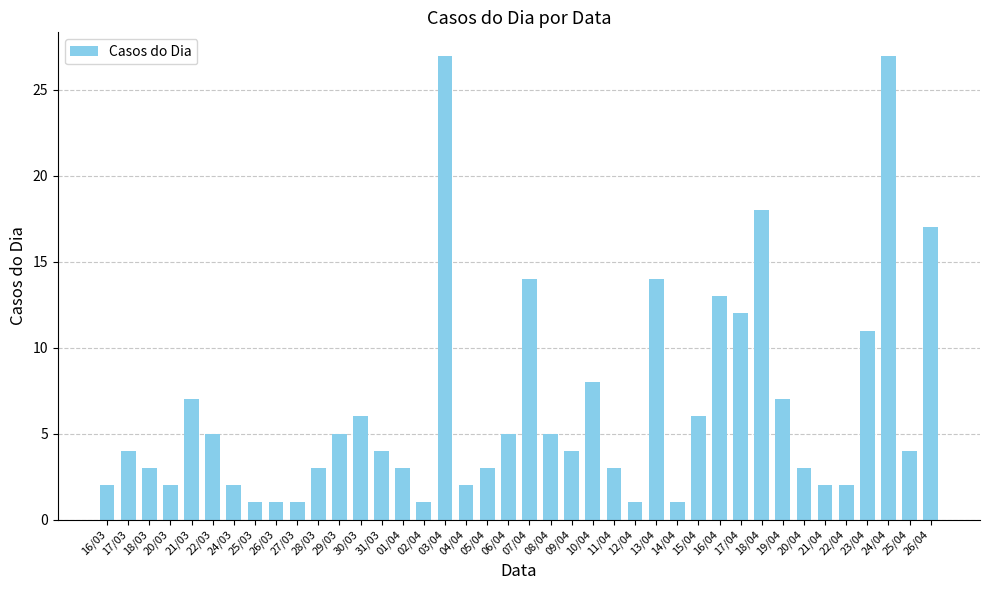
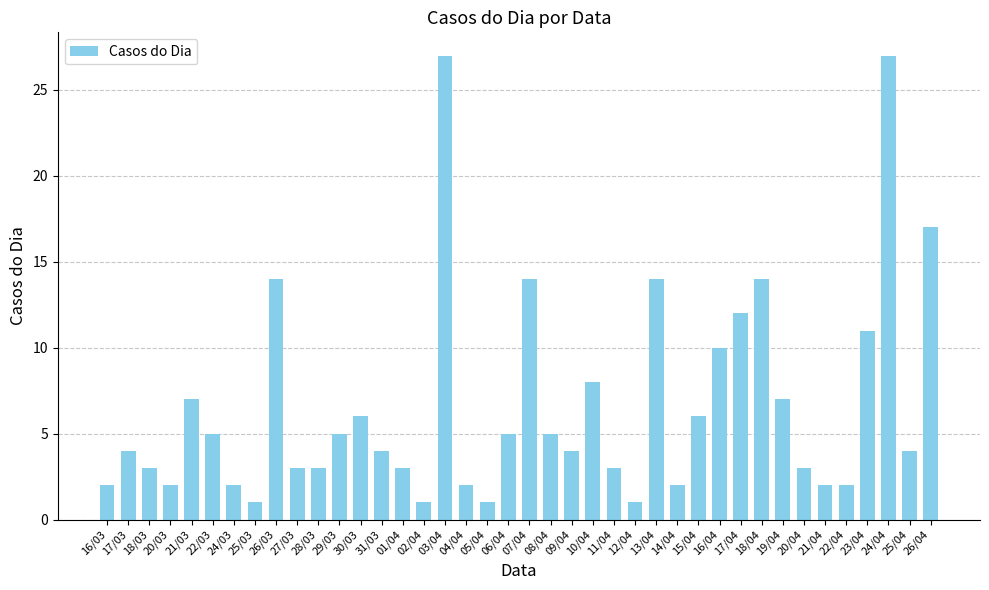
26/03: 1 -> 14
27/03: 1 -> 3
05/04: 3 -> 1
14/04: 1 -> 2
16/04: 13 -> 10
18/04: 18 -> 14
